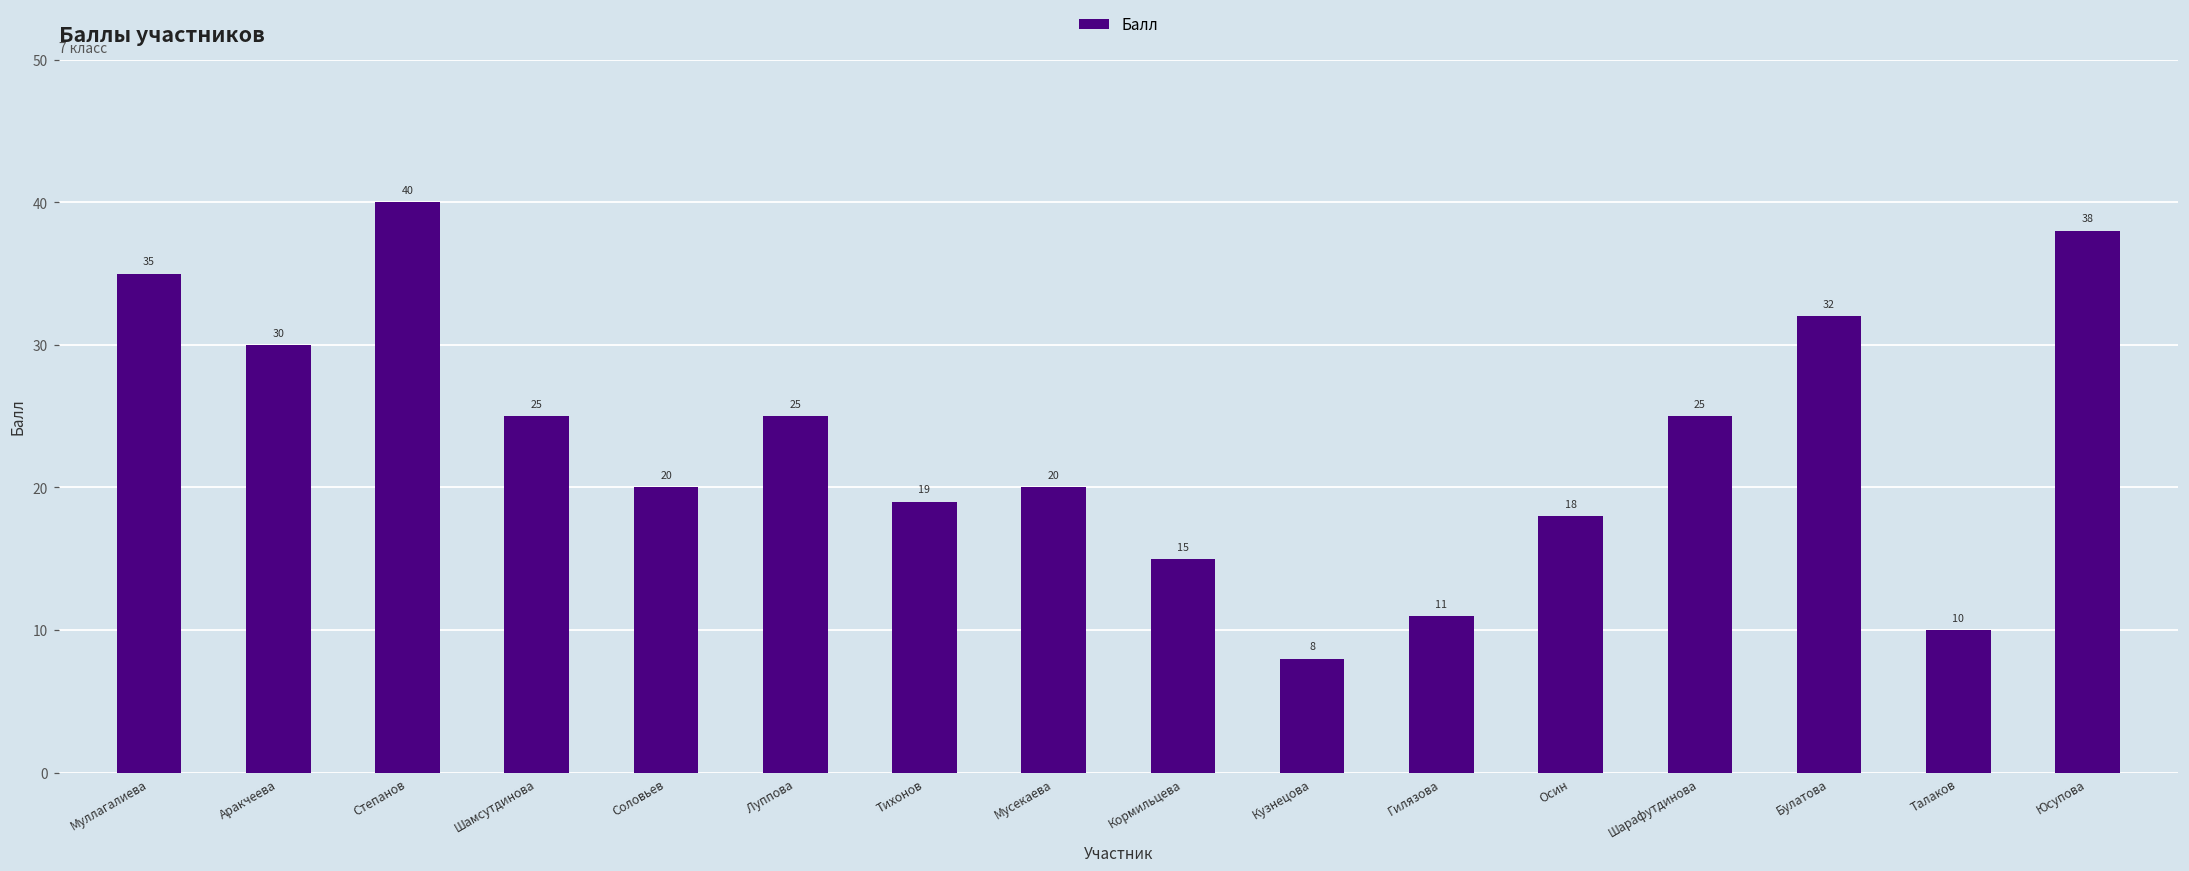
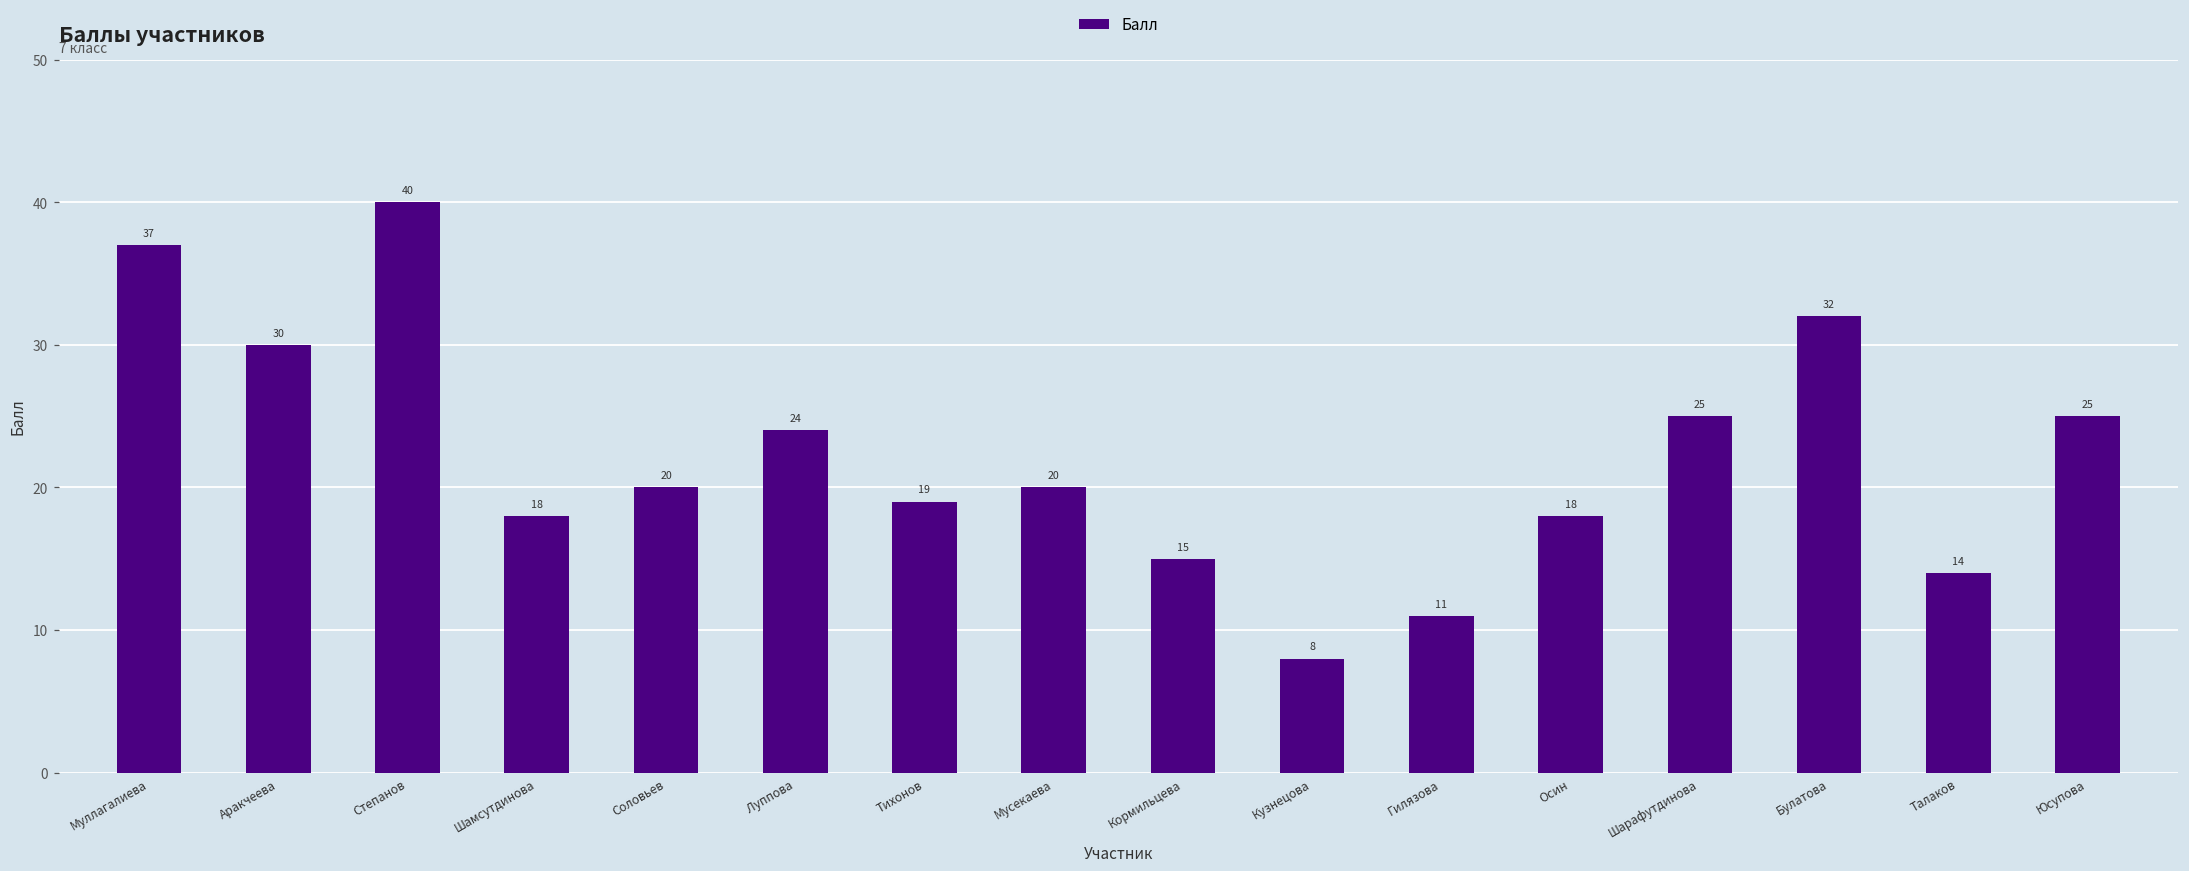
Муллагалиева: 35 -> 37
Шамсутдинова: 25 -> 18
Луппова: 25 -> 24
Талаков: 10 -> 14
Юсупова: 38 -> 25
